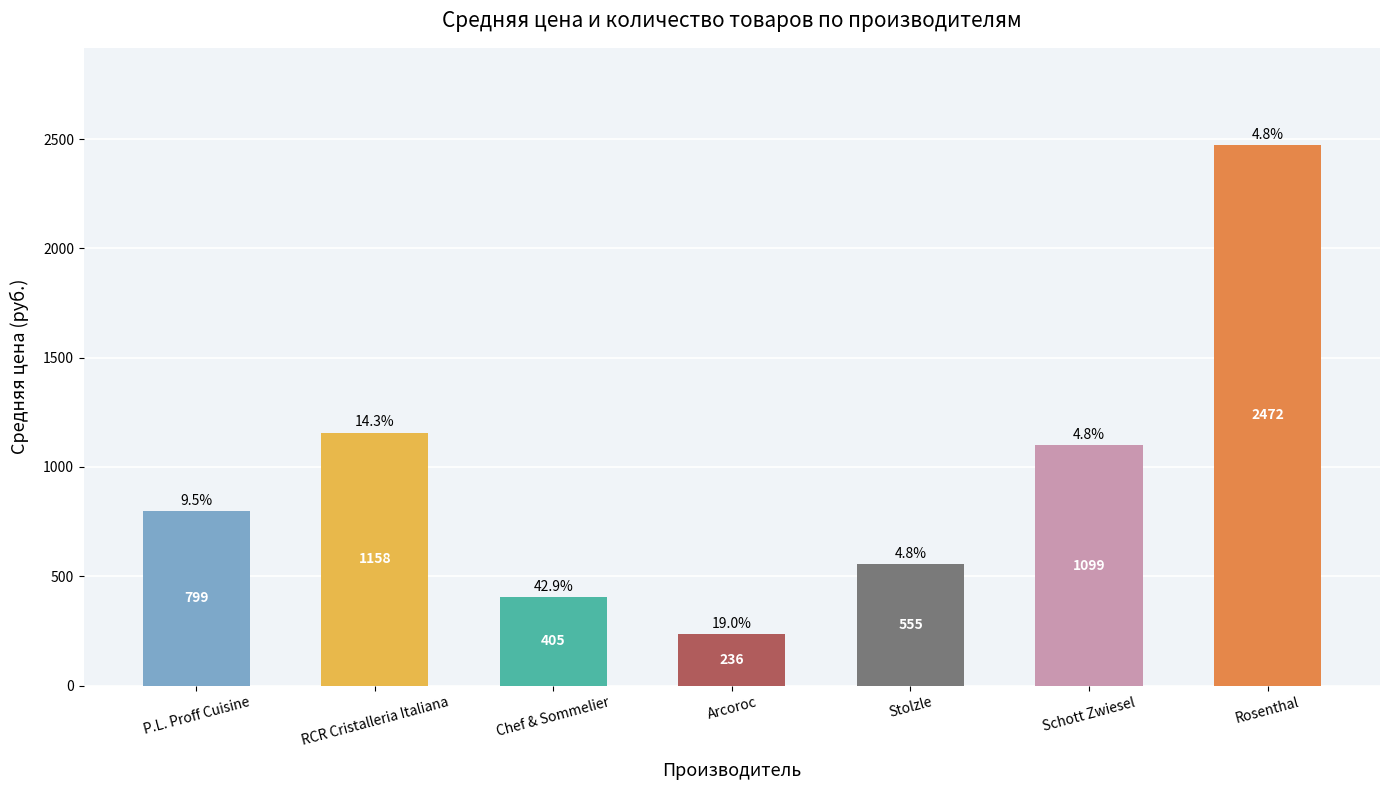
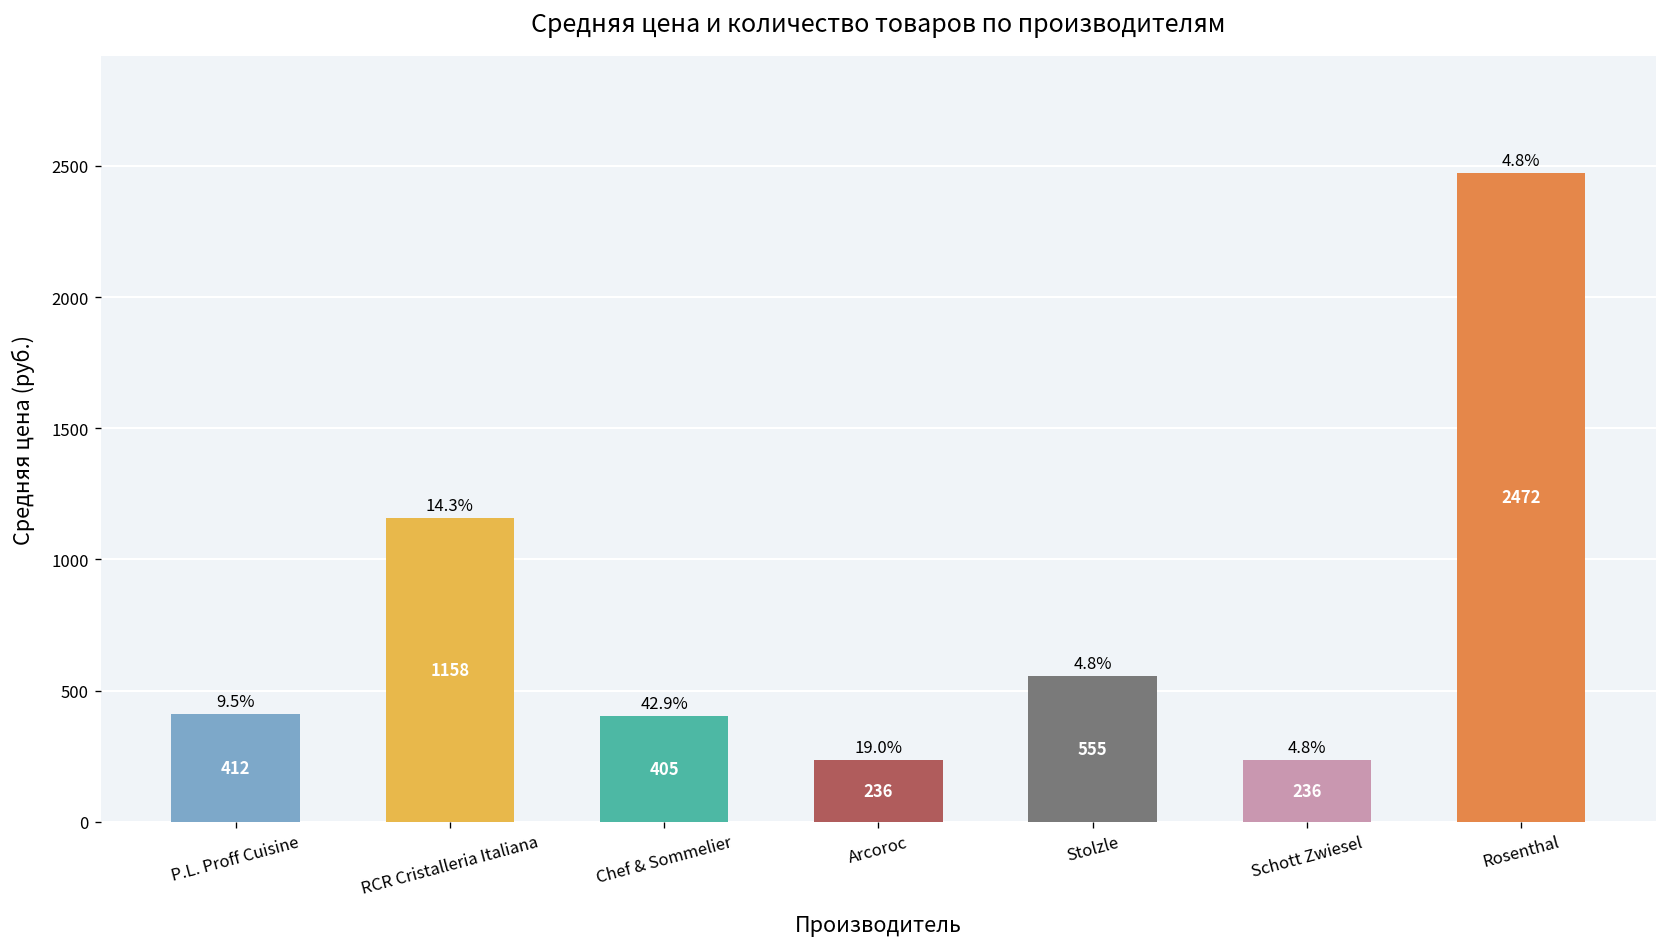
P.L. Proff Cuisine: 799 -> 412
Schott Zwiesel: 1099 -> 236
